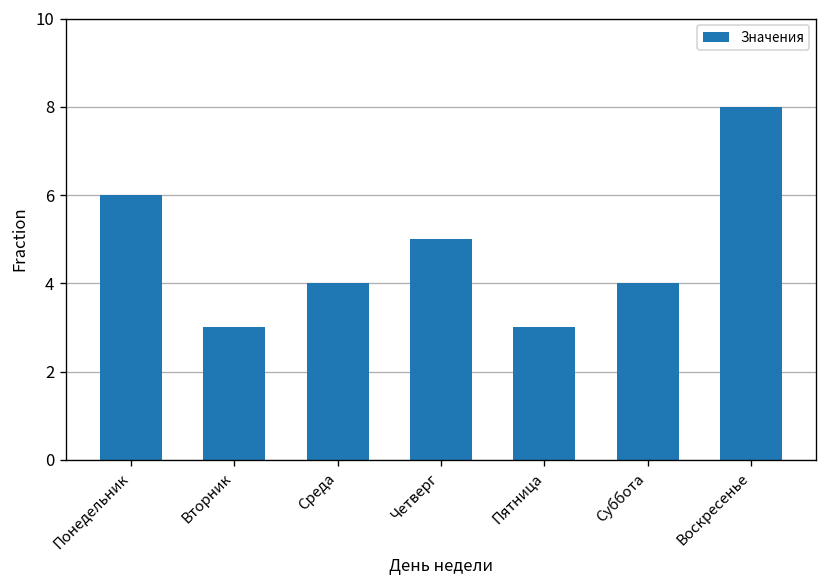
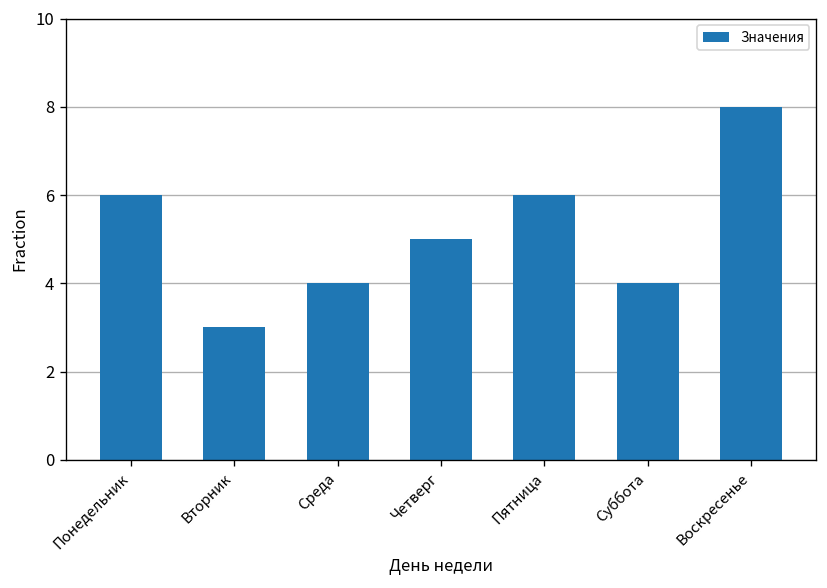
Пятница: 3 -> 6
